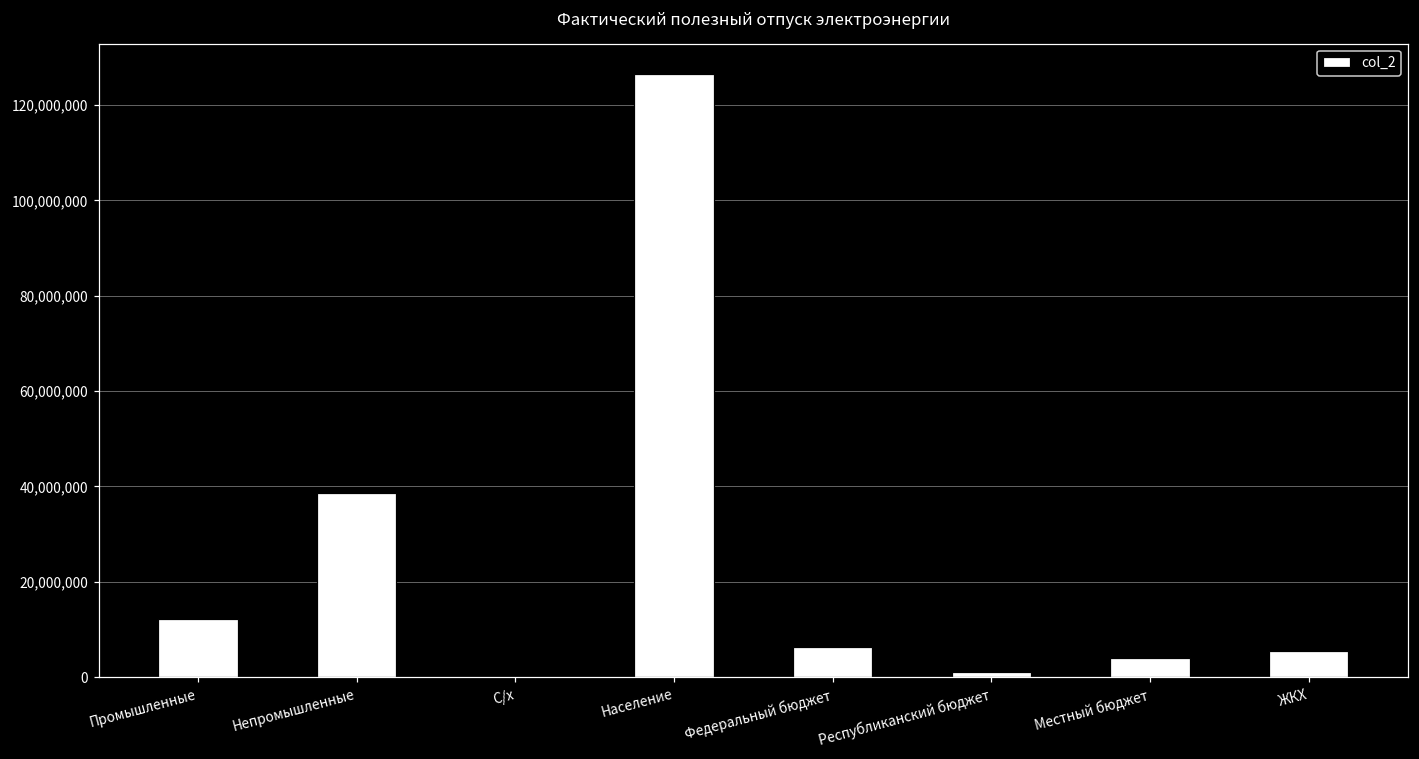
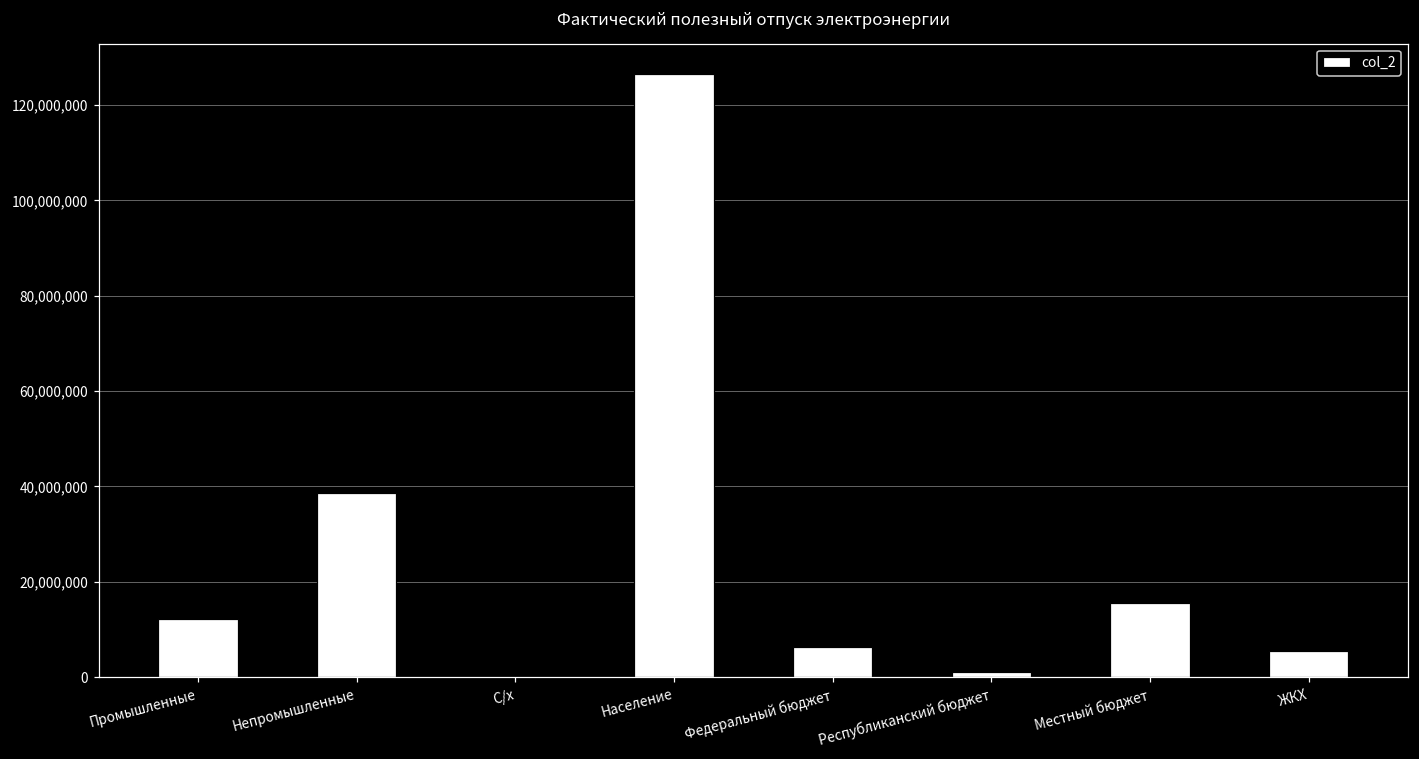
Местный бюджет: 4,000,000 -> 16,000,000
